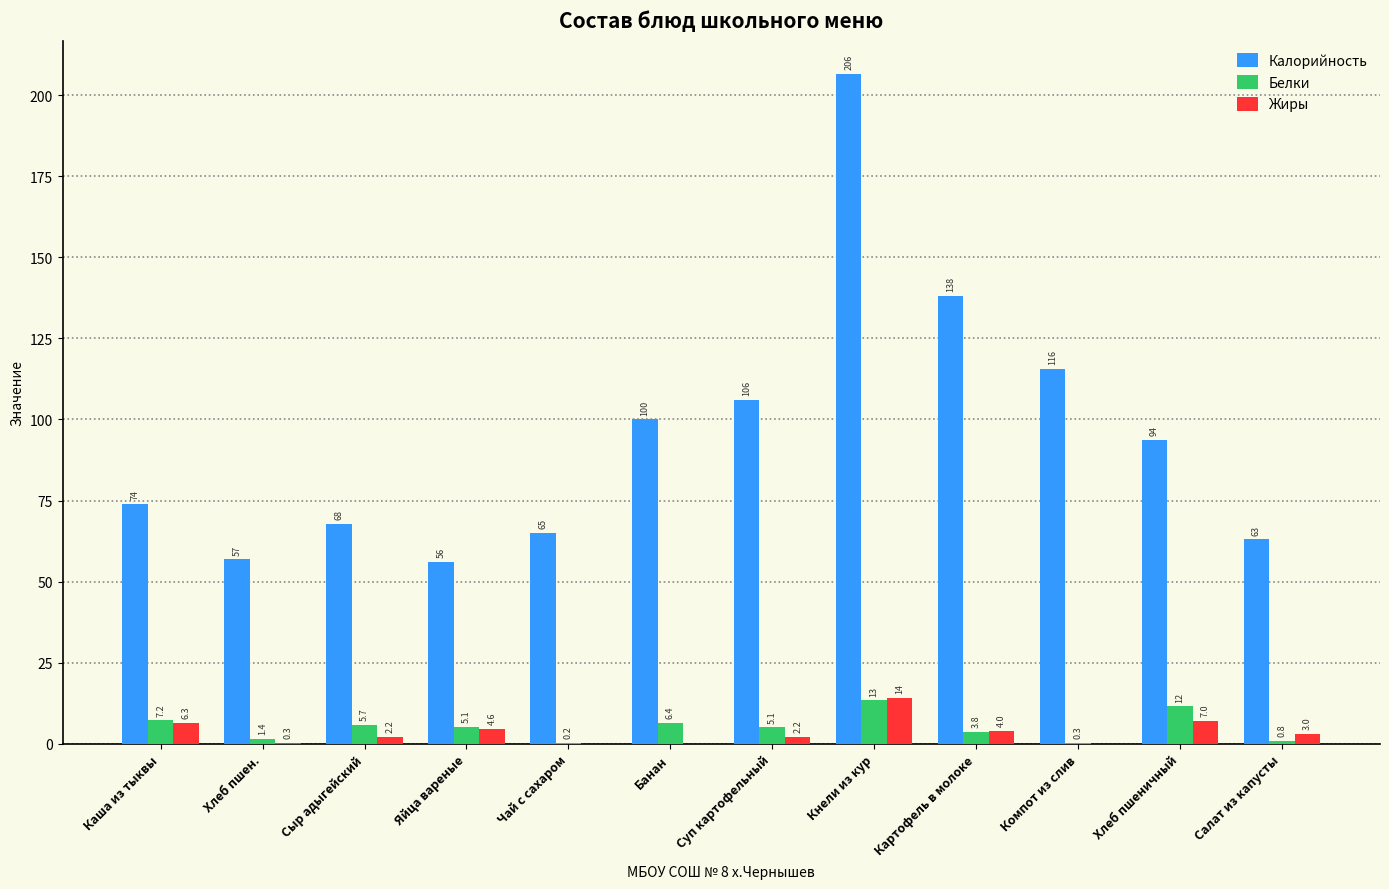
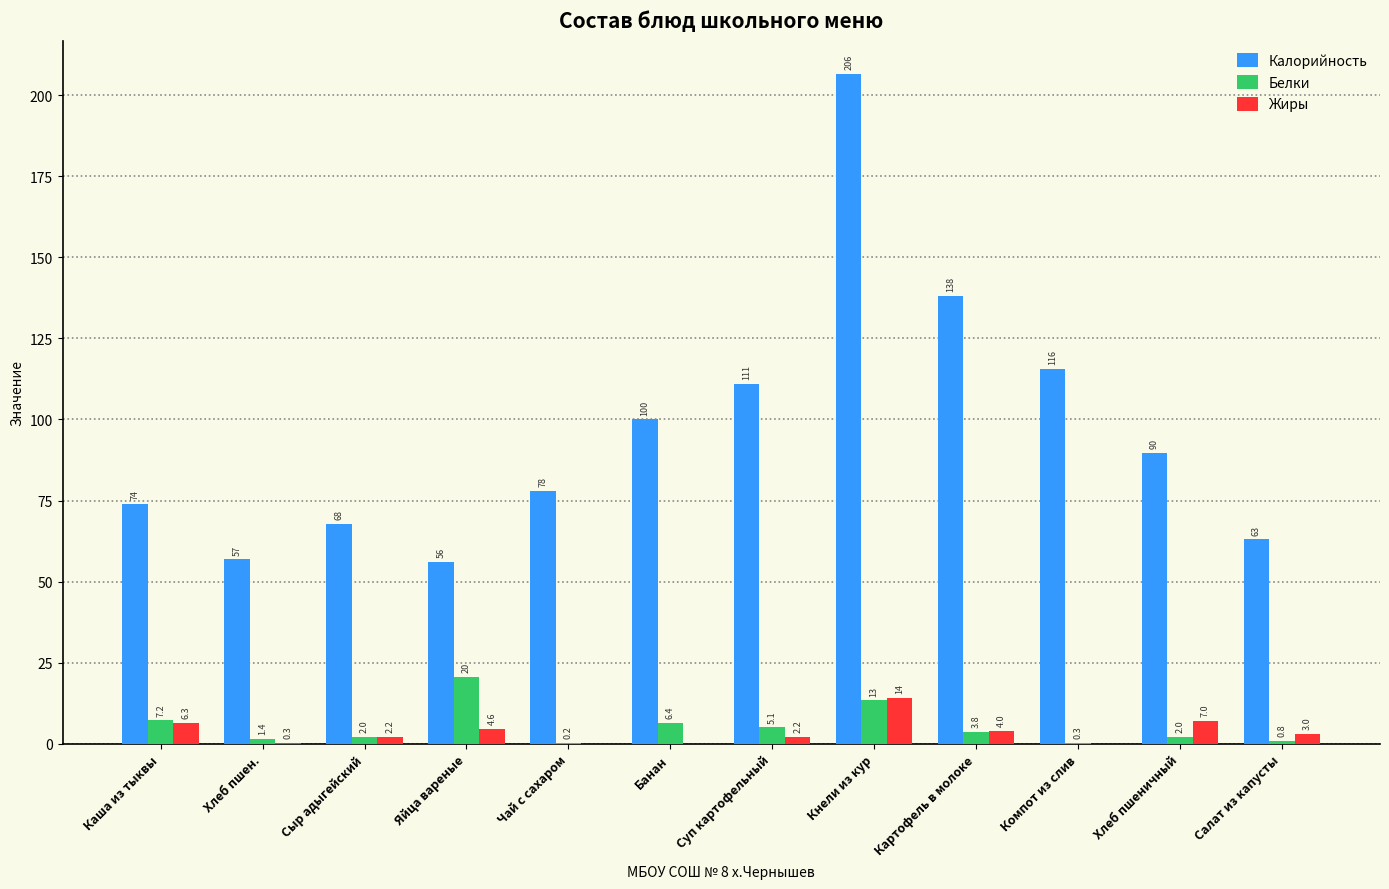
Белки, Сыр адыгейский: 5.7 -> 2.0
Белки, Яйца вареные: 5.1 -> 20
Калорийность, Чай с сахаром: 65 -> 78
Калорийность, Суп картофельный: 106 -> 111
Калорийность, Хлеб пшеничный: 94 -> 90
Белки, Хлеб пшеничный: 12 -> 2.0
